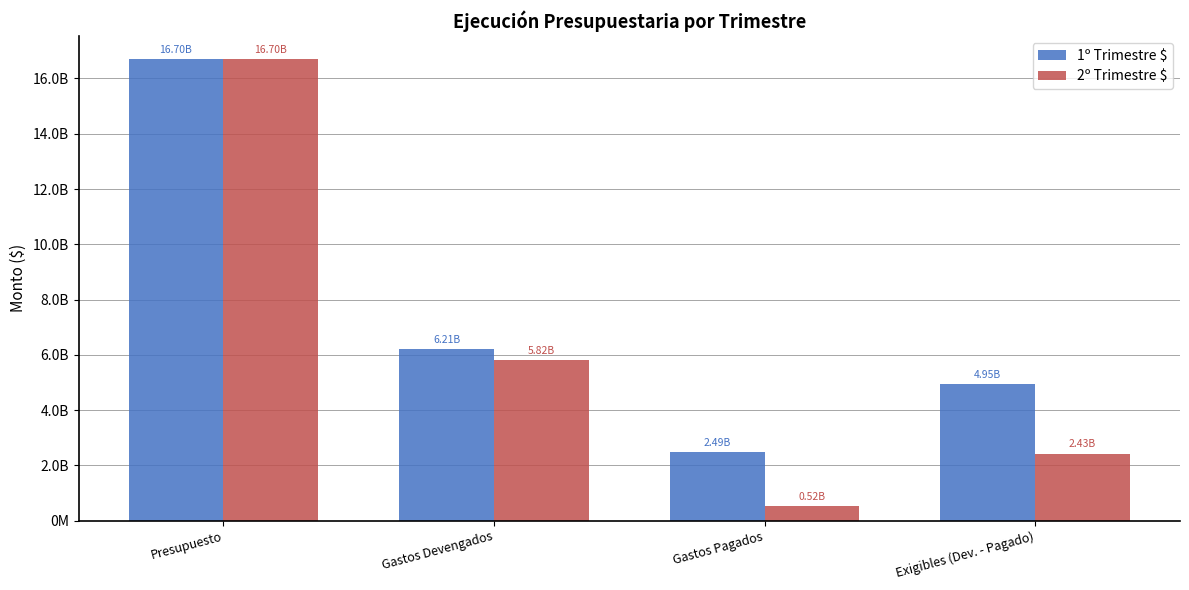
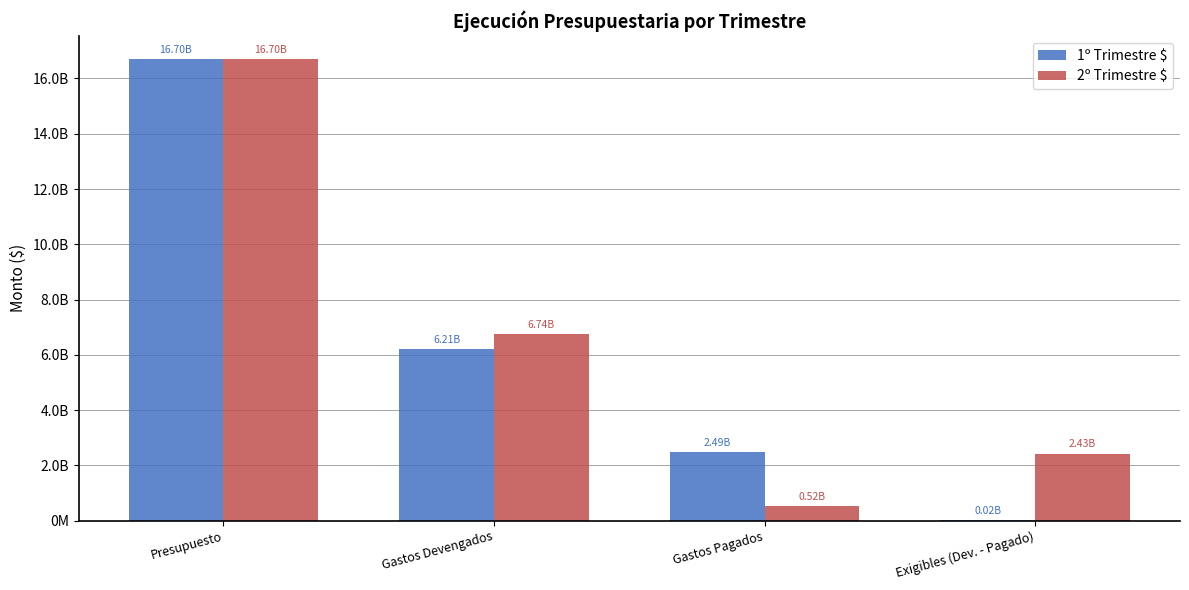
2º Trimestre $, Gastos Devengados: 5.82B -> 6.74B
1º Trimestre $, Exigibles (Dev. - Pagado): 4.95B -> 0.02B
